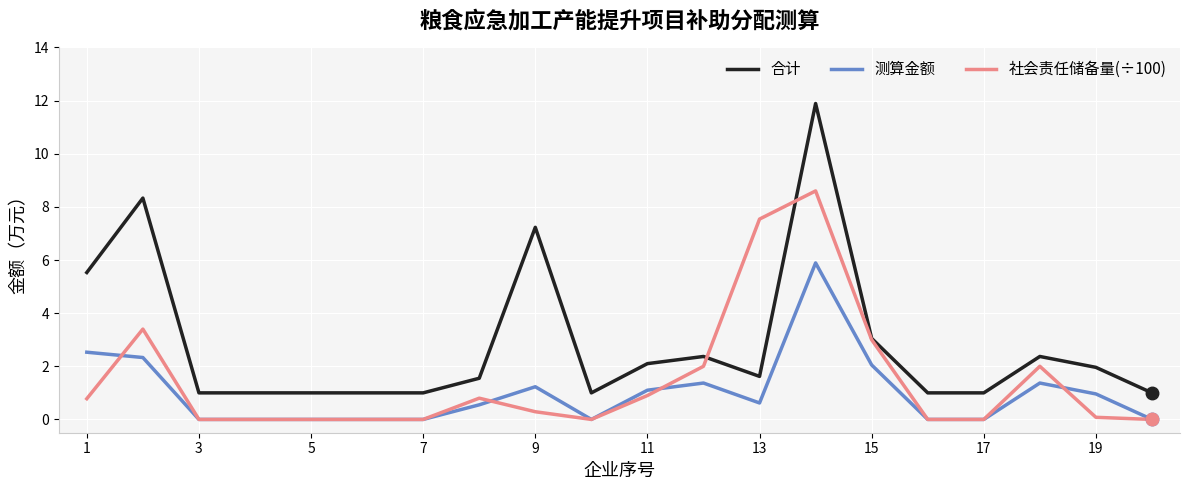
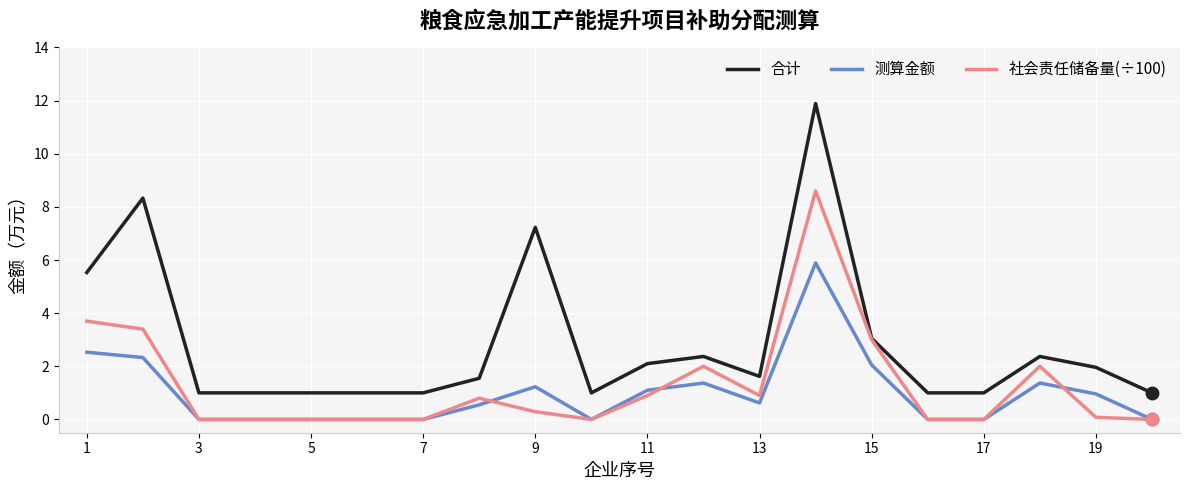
社会责任储备量(÷100), 1: 0.8 -> 3.7
社会责任储备量(÷100), 13: 7.5 -> 0.9
